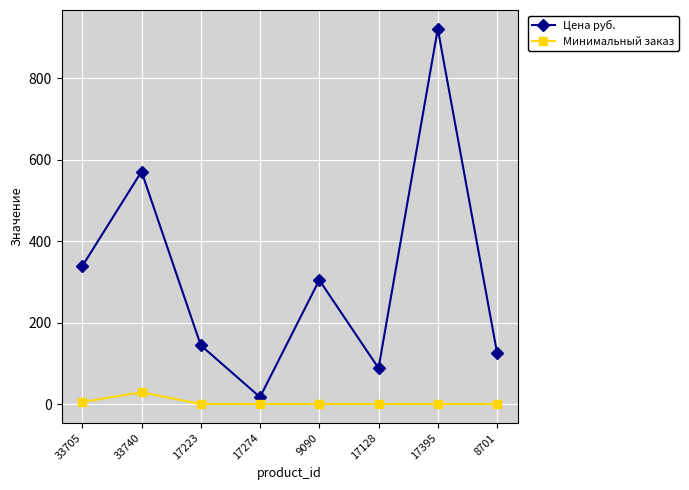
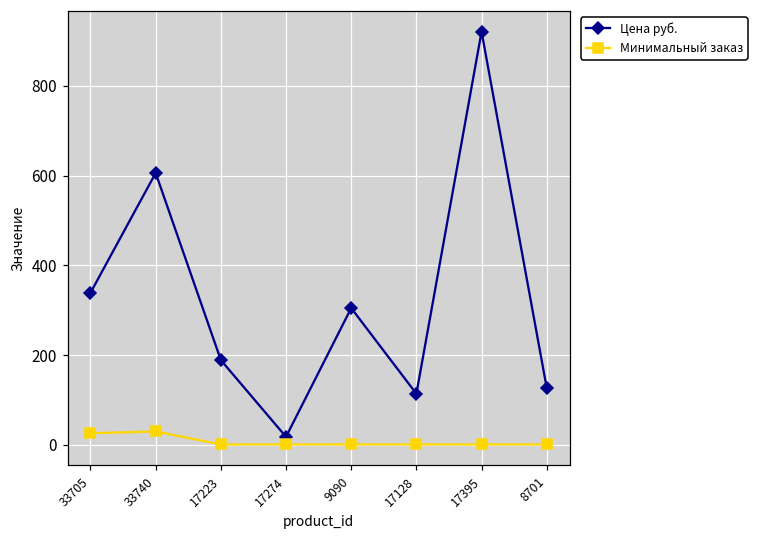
Минимальный заказ, 33705: 10 -> 30
Цена руб., 33740: 570 -> 610
Цена руб., 17223: 150 -> 190
Цена руб., 17128: 90 -> 110
